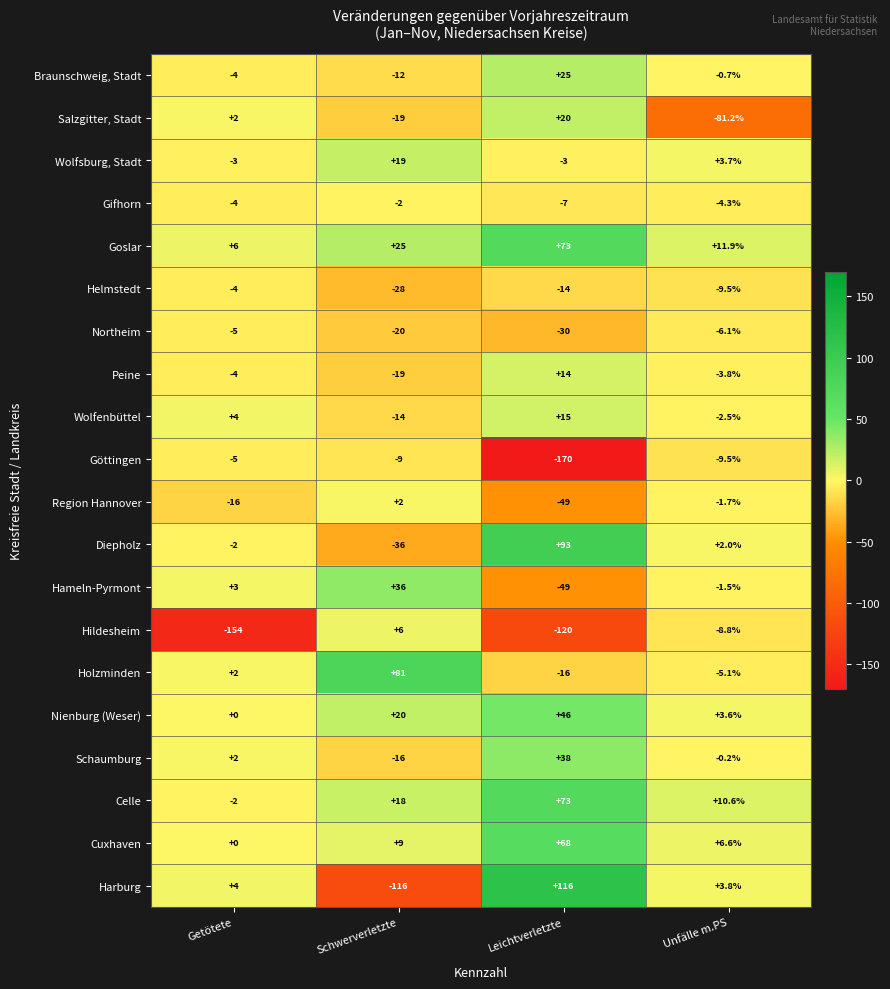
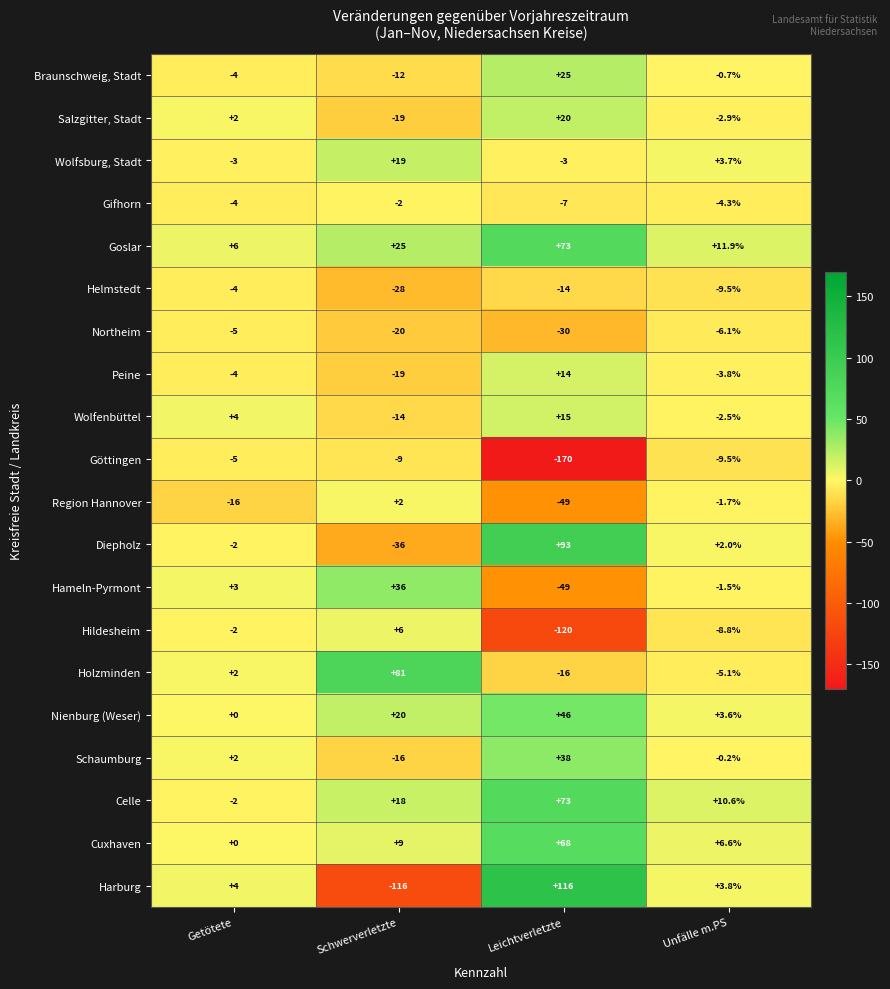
Salzgitter, Stadt, Unfälle m.PS: -81.2% -> -2.9%
Hildesheim, Getötete: -154 -> -2
